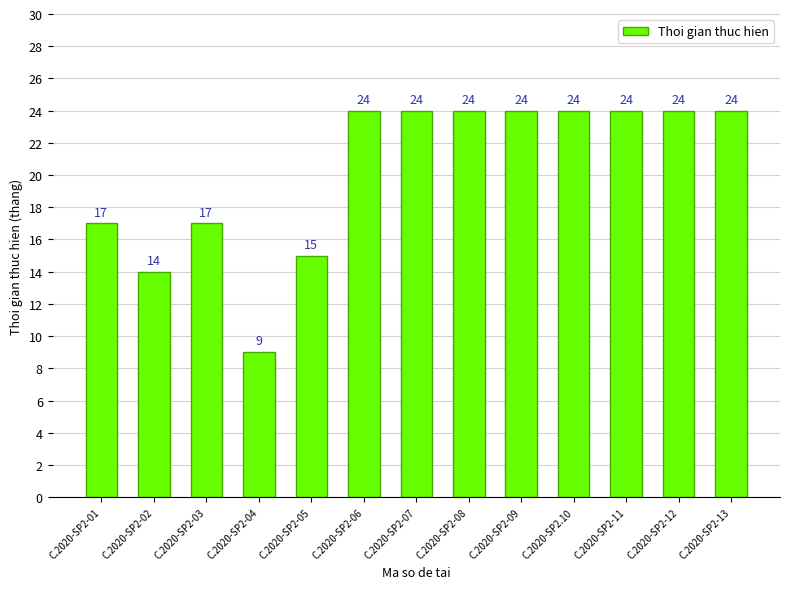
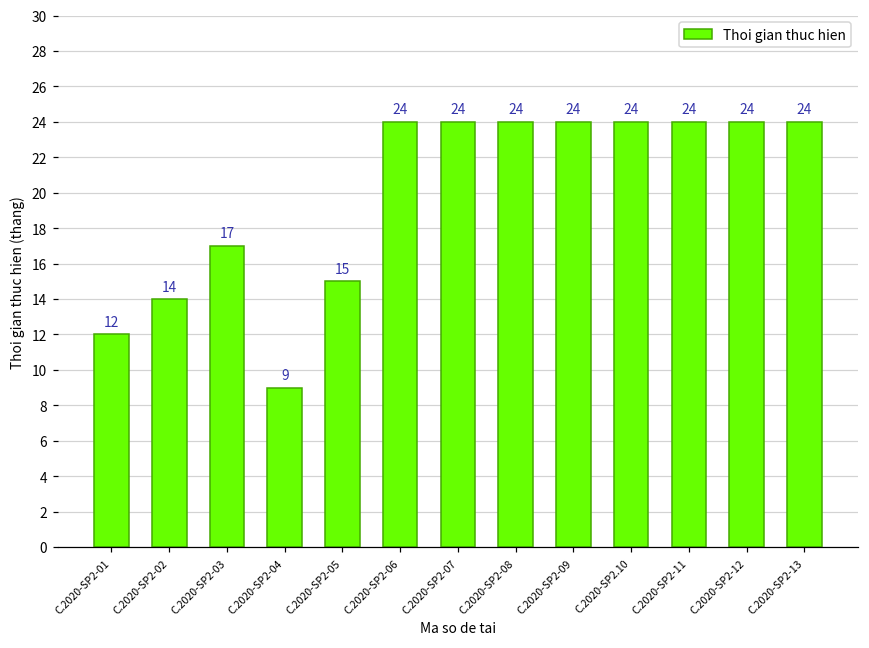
C.2020-SP2-01: 17 -> 12
